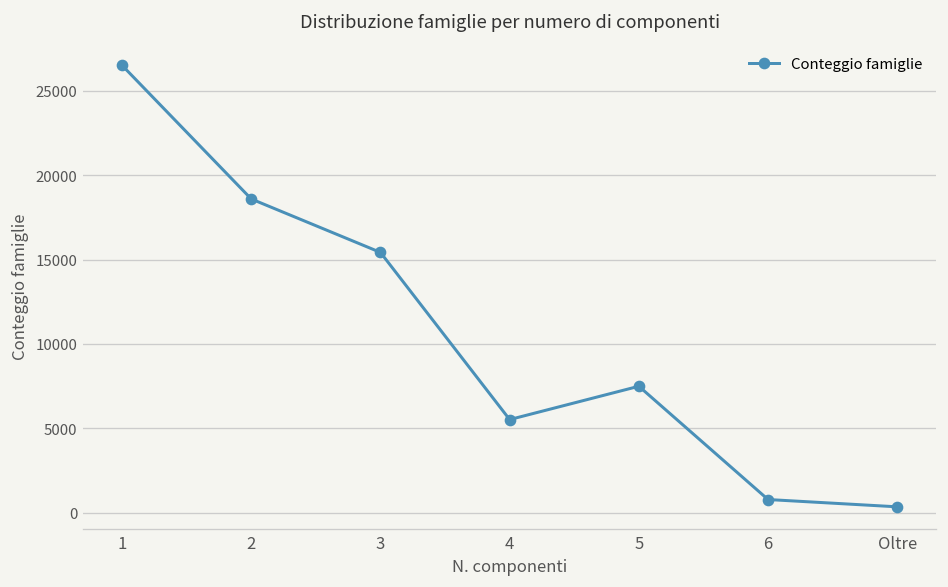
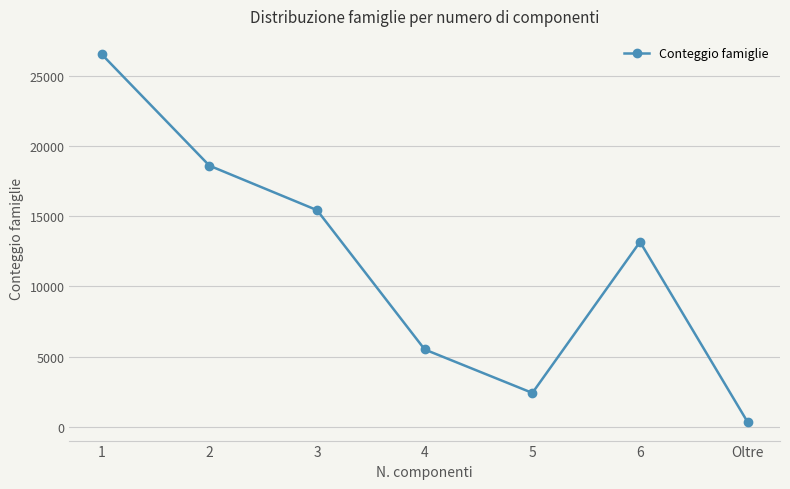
5: 7500 -> 2400
6: 800 -> 13200
